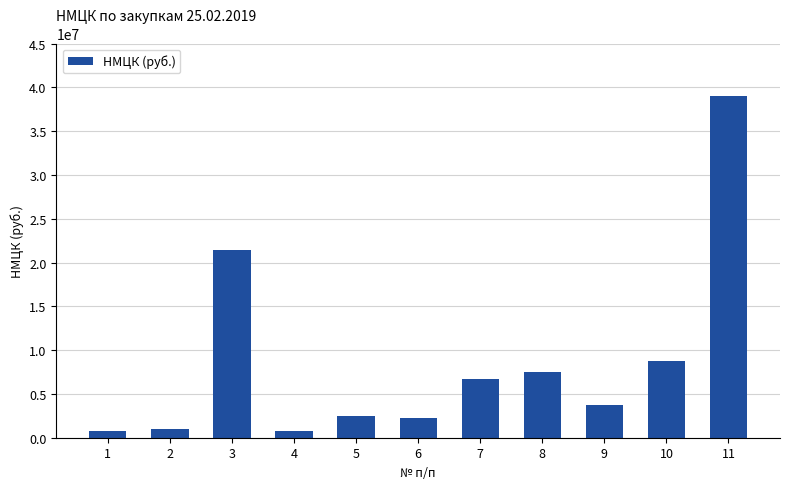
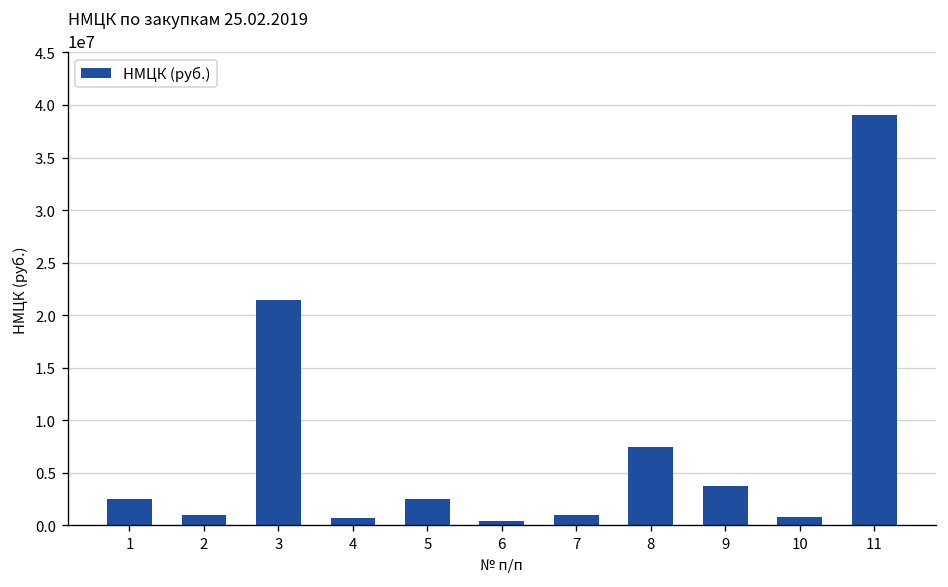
1: 1000000 -> 3000000
6: 2000000 -> 0
7: 7000000 -> 1000000
10: 9000000 -> 1000000
